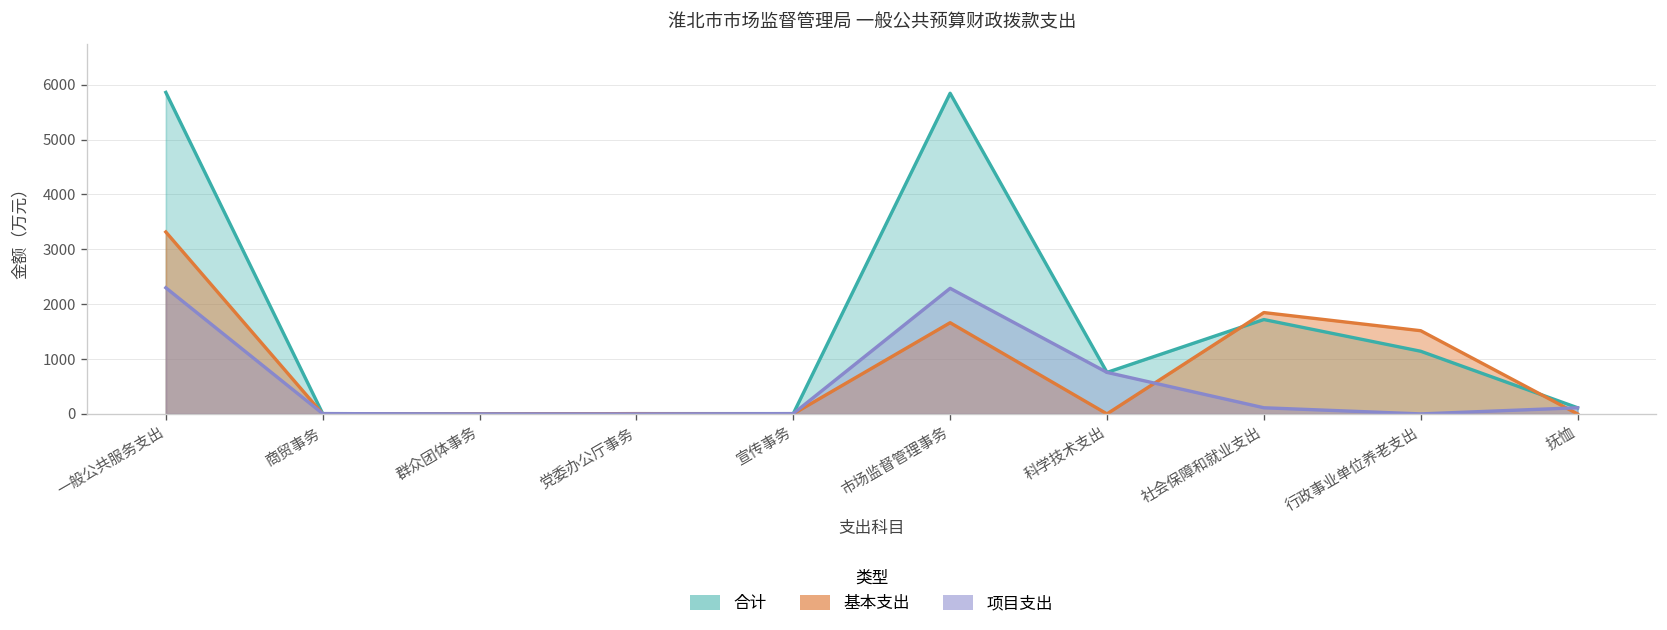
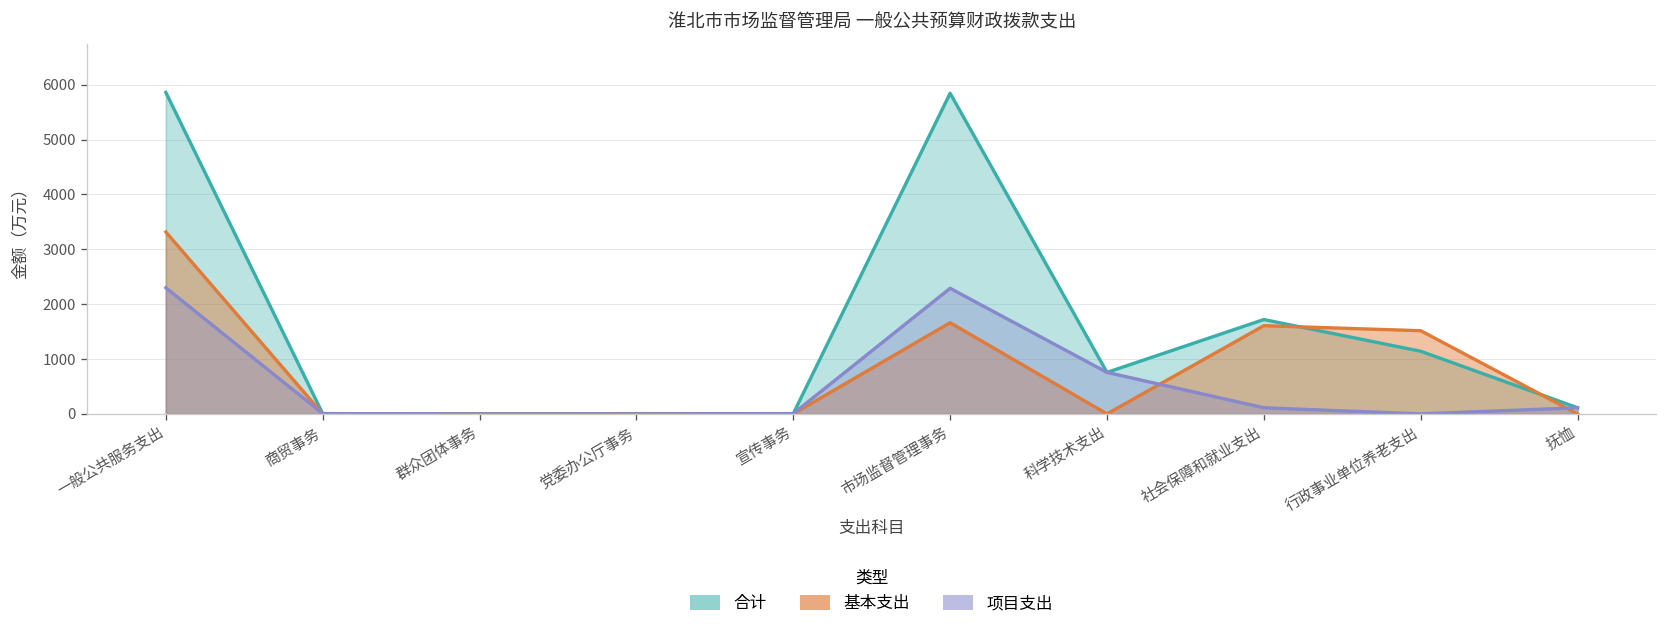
基本支出, 社会保障和就业支出: 1800 -> 1600
